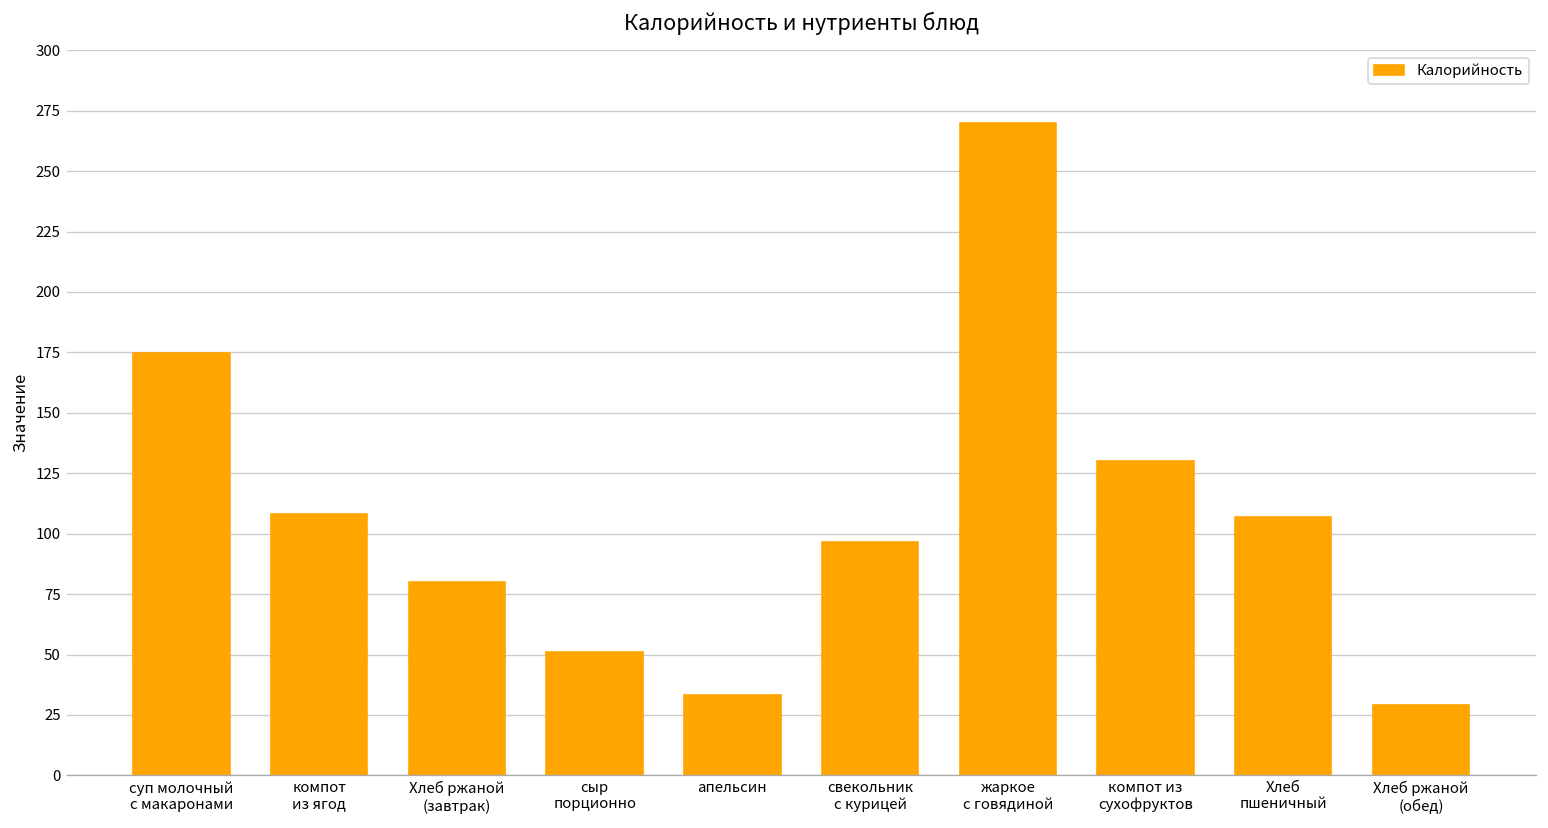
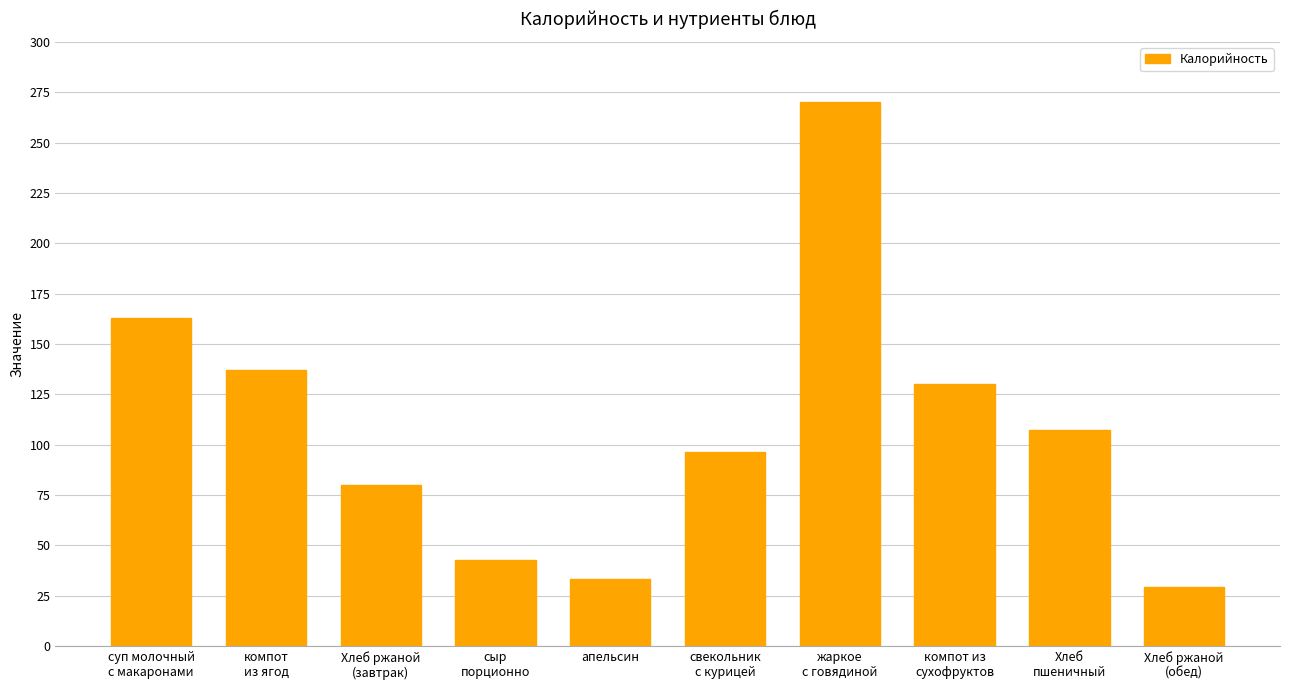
суп молочный с макаронами: 175 -> 163
компот из ягод: 108 -> 137
сыр порционно: 51 -> 43
